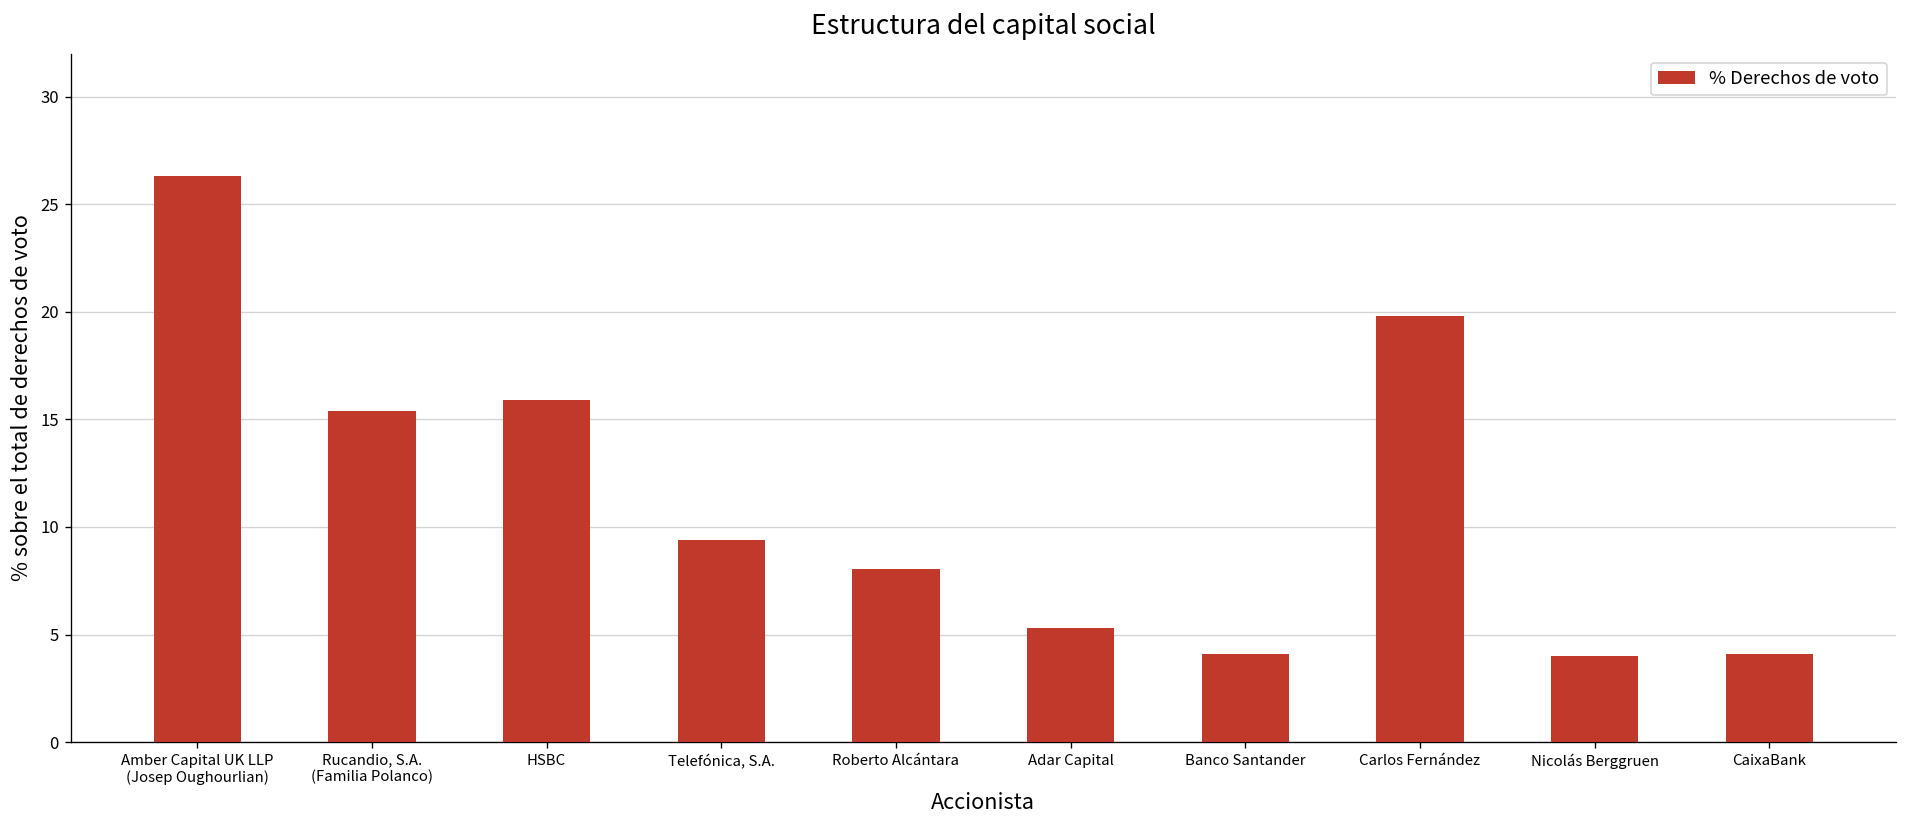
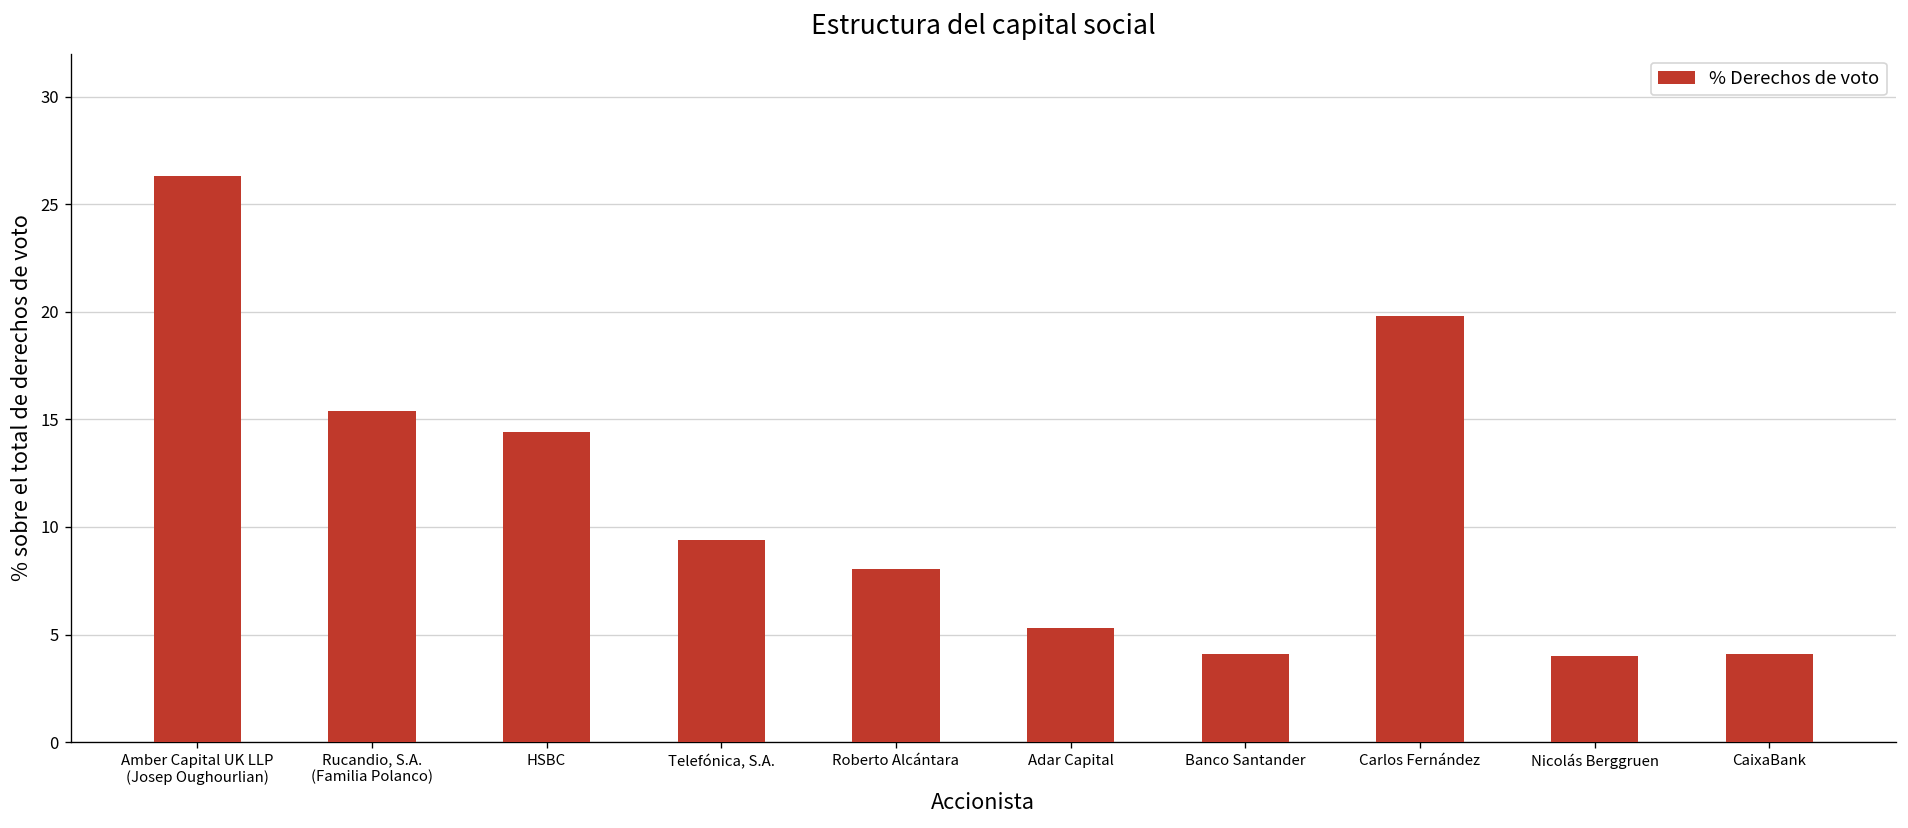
HSBC: 15.9 -> 14.4
